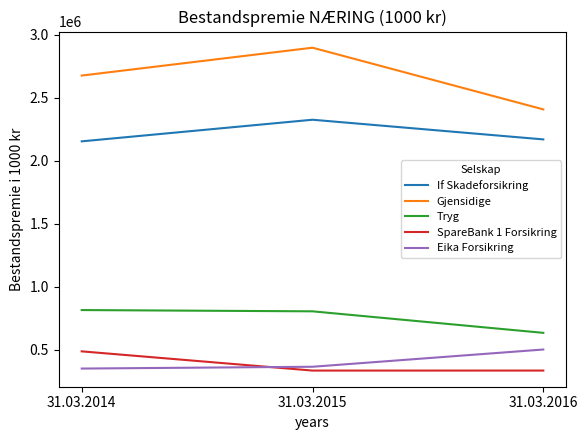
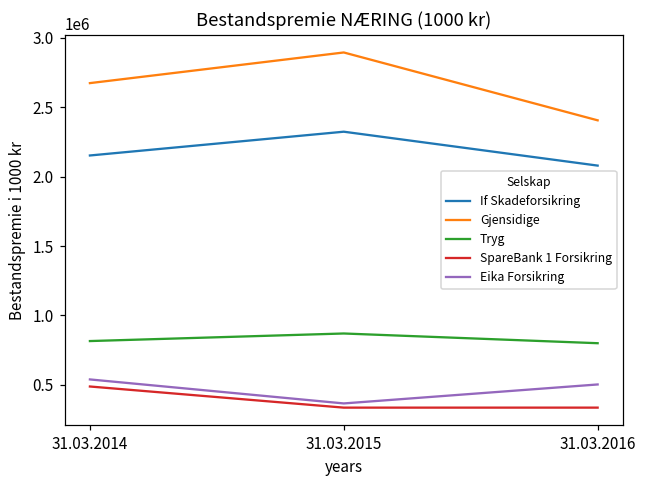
Eika Forsikring, 31.03.2014: 350000 -> 540000
Tryg, 31.03.2015: 800000 -> 870000
If Skadeforsikring, 31.03.2016: 2170000 -> 2080000
Tryg, 31.03.2016: 630000 -> 800000
